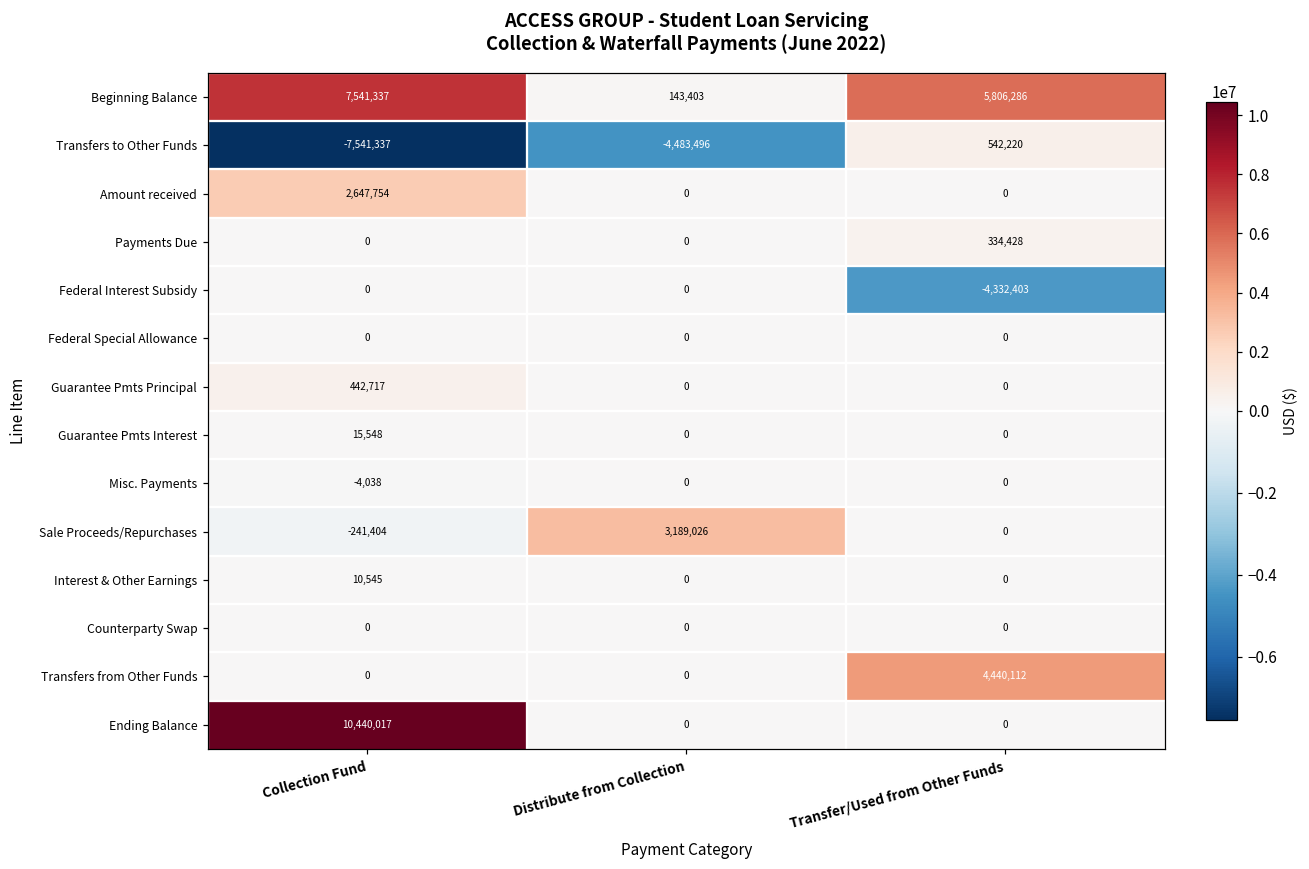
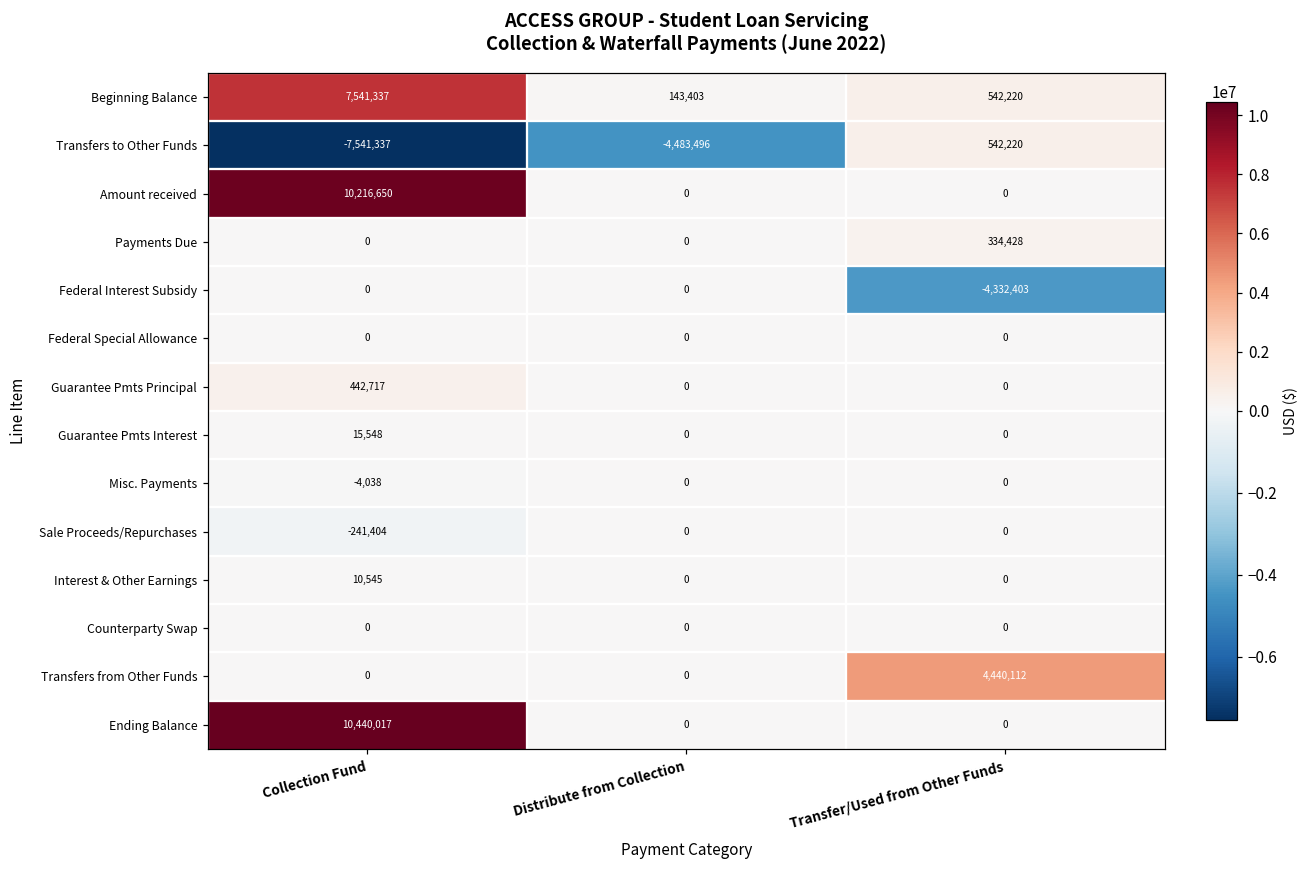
Beginning Balance, Transfer/Used from Other Funds: 5,806,286 -> 542,220
Amount received, Collection Fund: 2,647,754 -> 10,216,650
Sale Proceeds/Repurchases, Distribute from Collection: 3,189,026 -> 0
